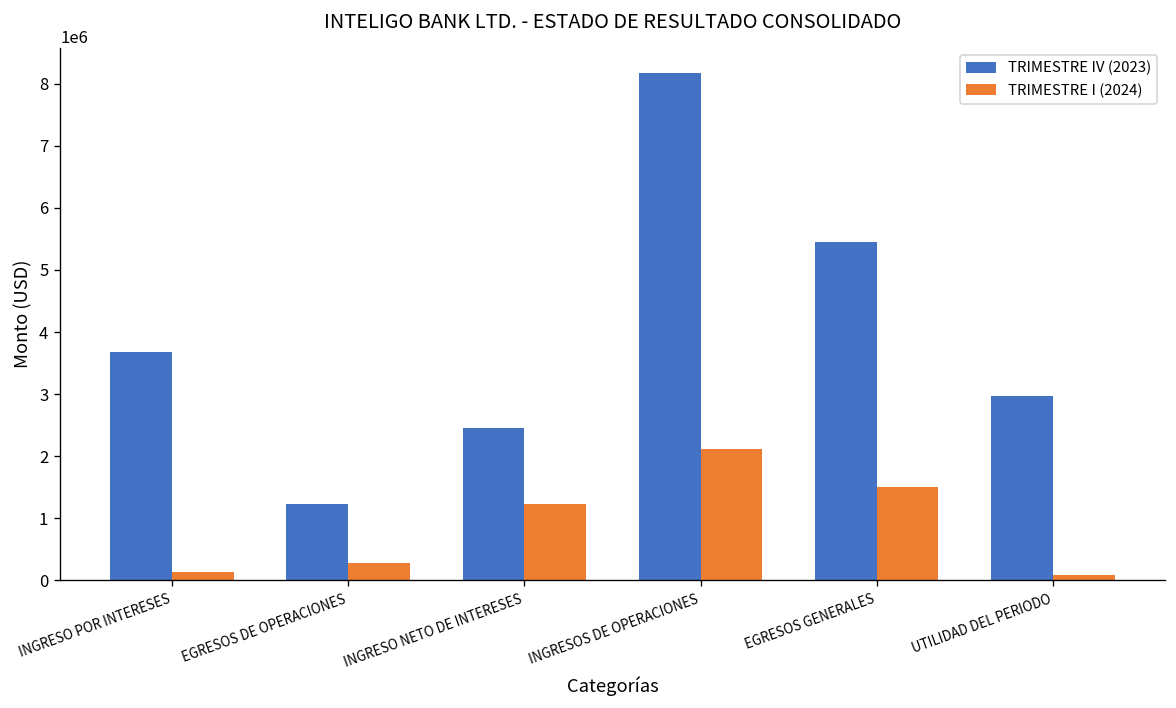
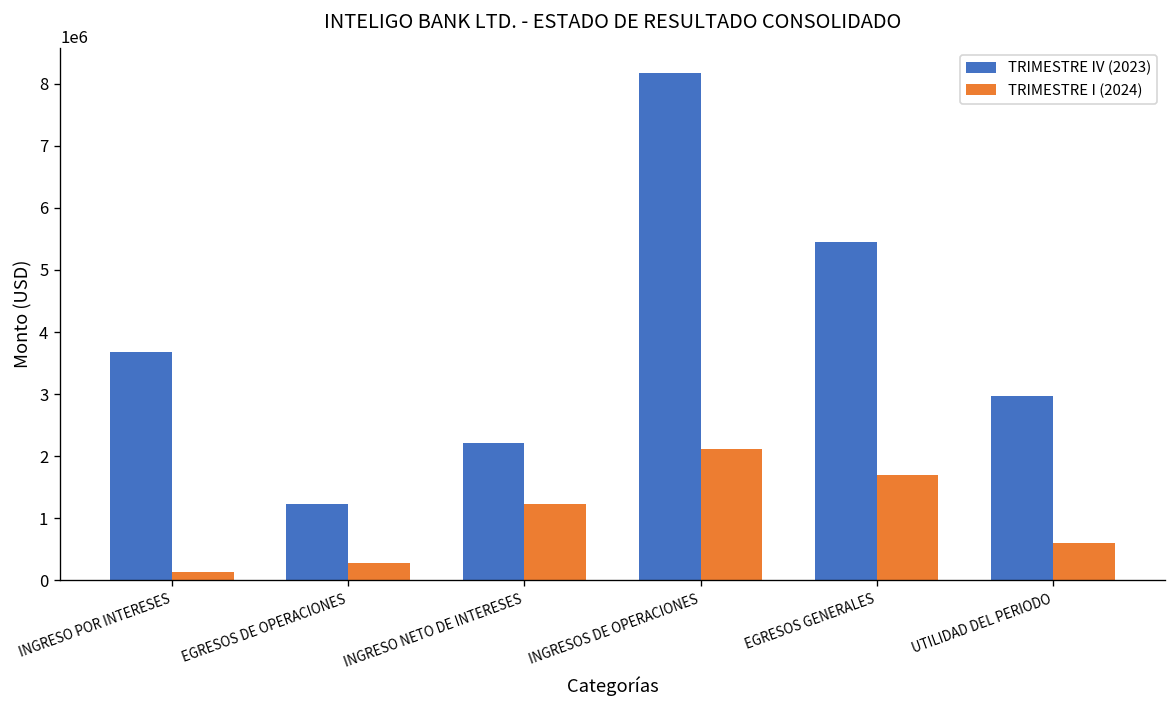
TRIMESTRE IV (2023), INGRESO NETO DE INTERESES: 2500000 -> 2200000
TRIMESTRE I (2024), EGRESOS GENERALES: 1500000 -> 1700000
TRIMESTRE I (2024), UTILIDAD DEL PERIODO: 100000 -> 600000
